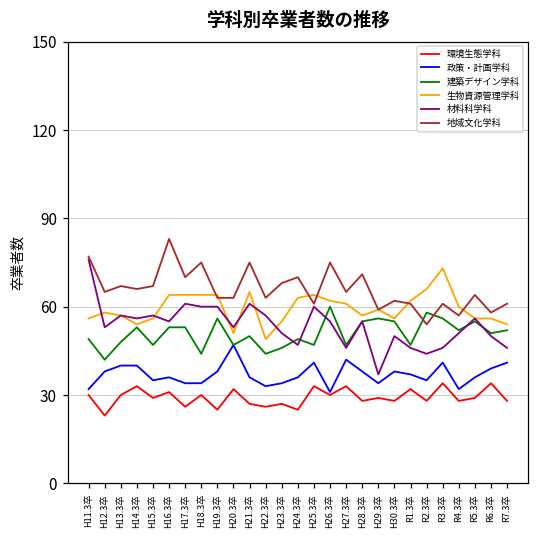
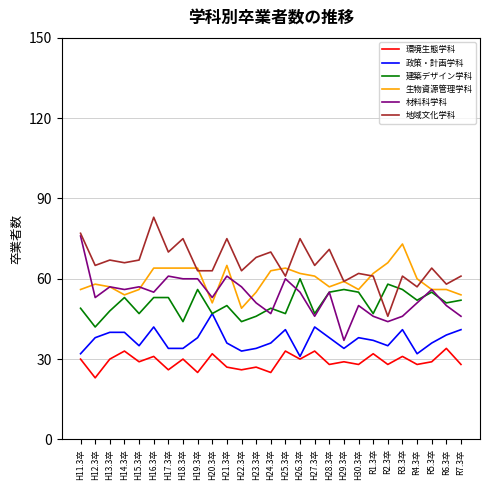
政策・計画学科, H16.3卒: 36 -> 42
地域文化学科, R2.3卒: 54 -> 46
環境生態学科, R3.3卒: 34 -> 31
